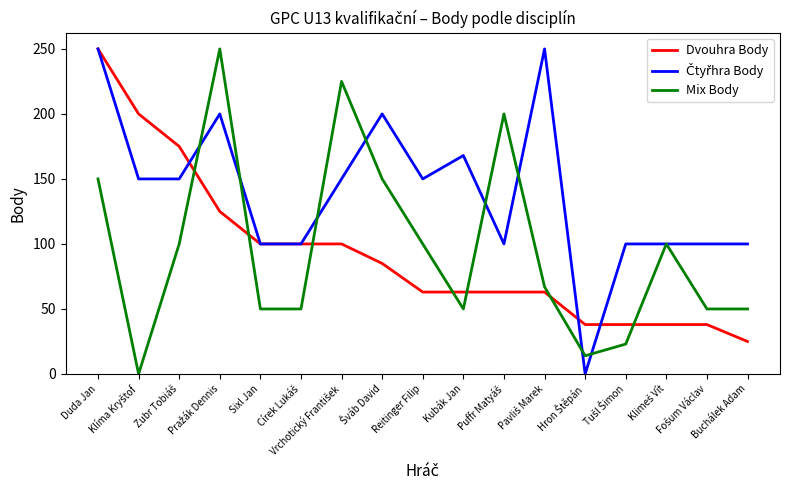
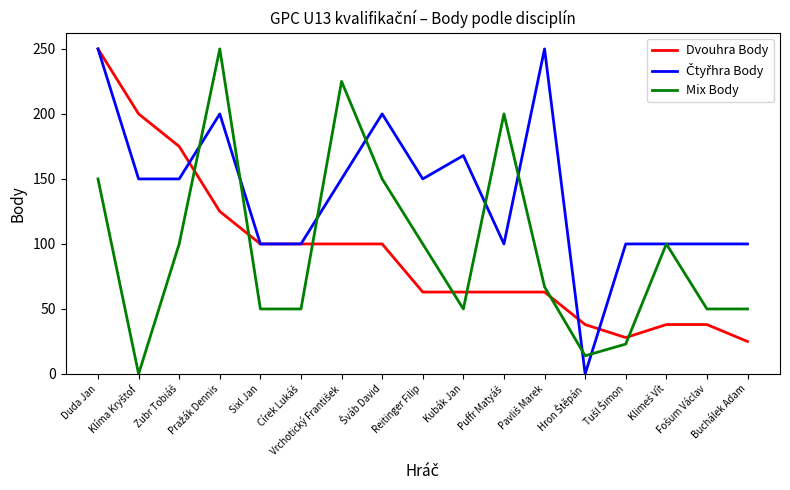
Dvouhra Body, Šváb David: 85 -> 100
Dvouhra Body, Tušl Šimon: 38 -> 28
